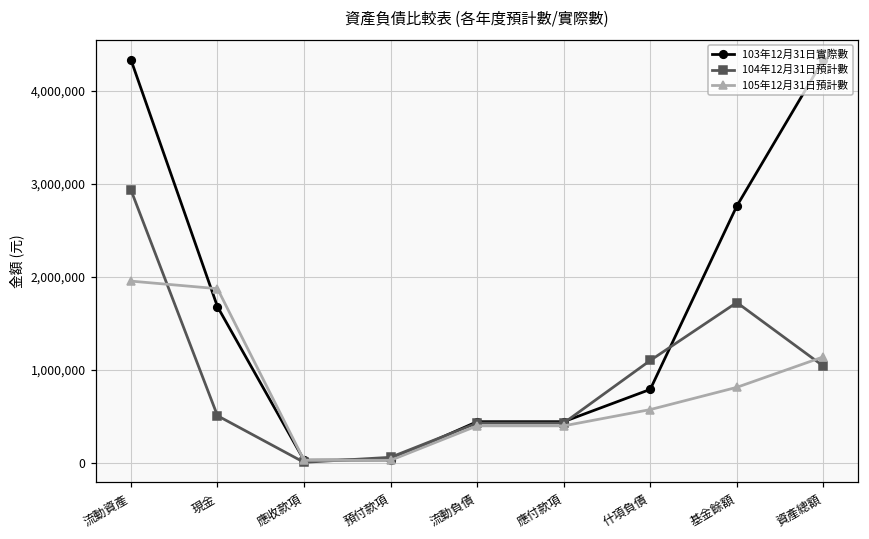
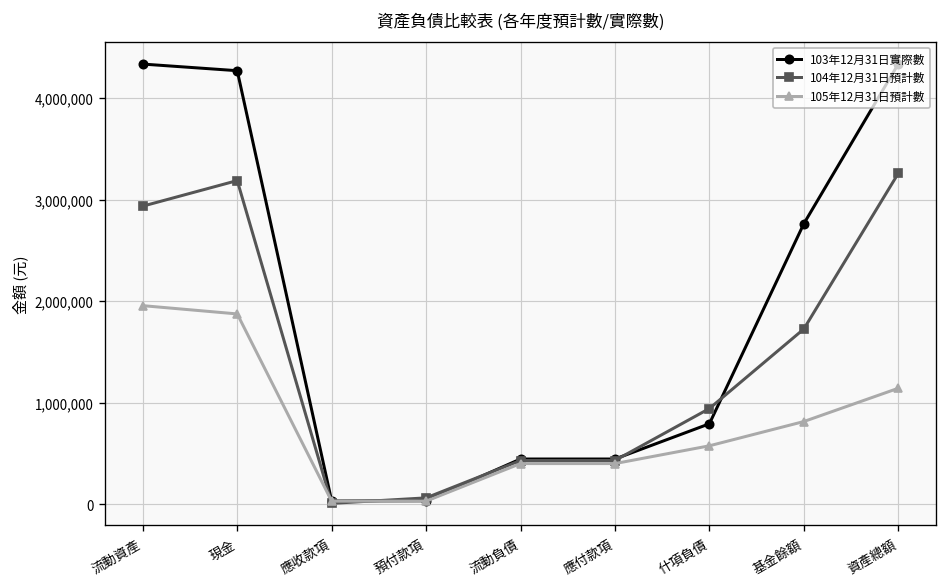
103年12月31日實際數, 現金: 1,700,000 -> 4,300,000
104年12月31日預計數, 現金: 500,000 -> 3,200,000
104年12月31日預計數, 什項負債: 1,100,000 -> 900,000
104年12月31日預計數, 資產總額: 1,000,000 -> 3,300,000
